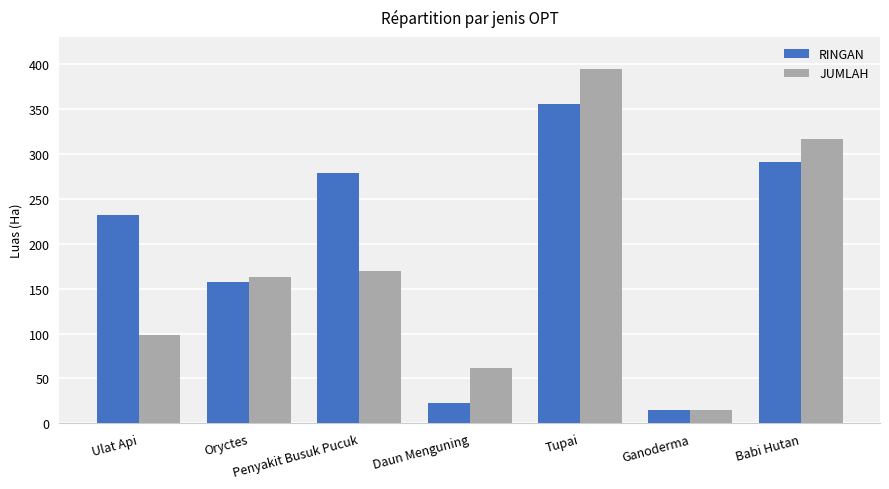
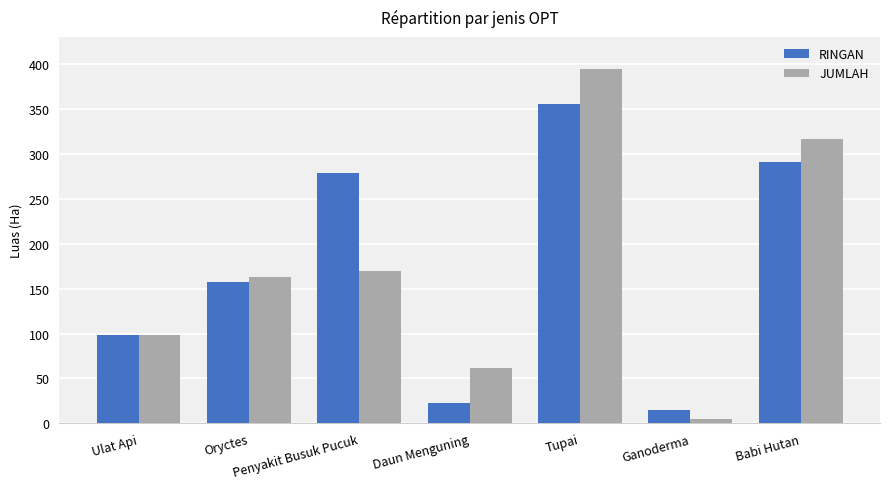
RINGAN, Ulat Api: 230 -> 100
JUMLAH, Ganoderma: 20 -> 10
